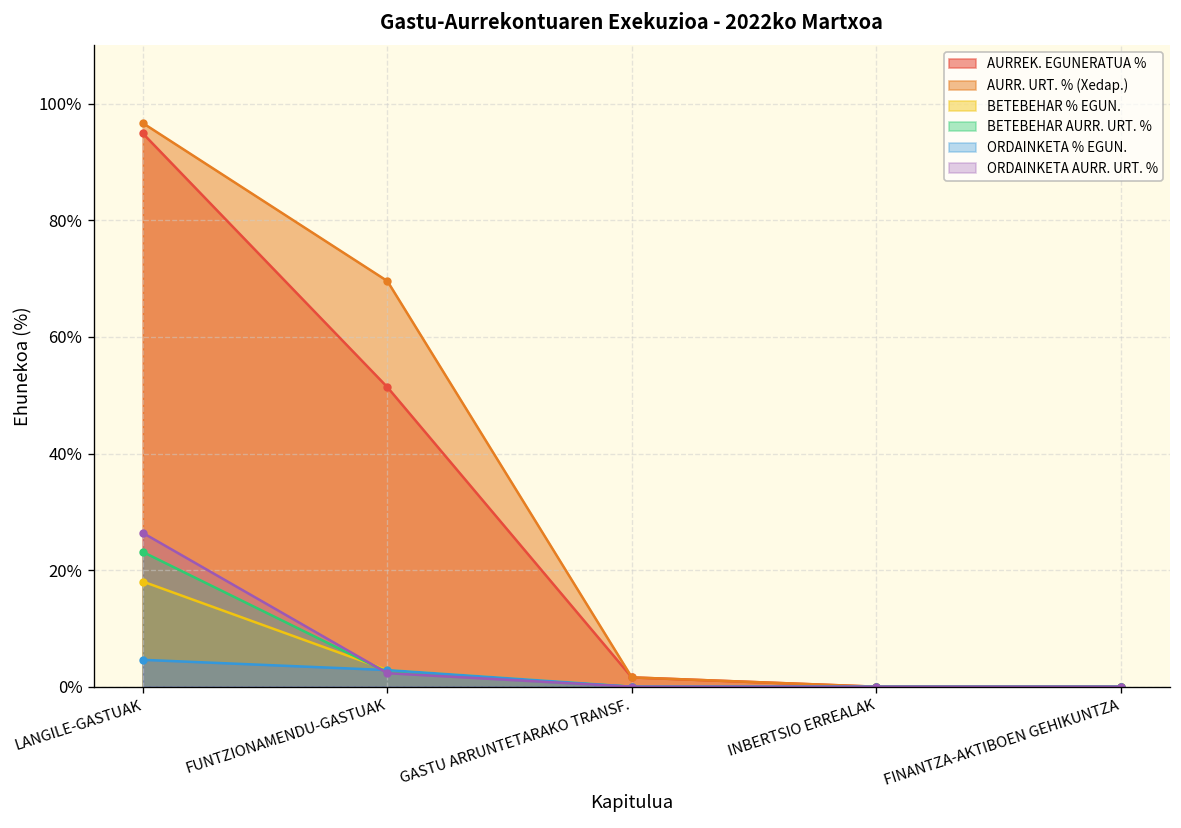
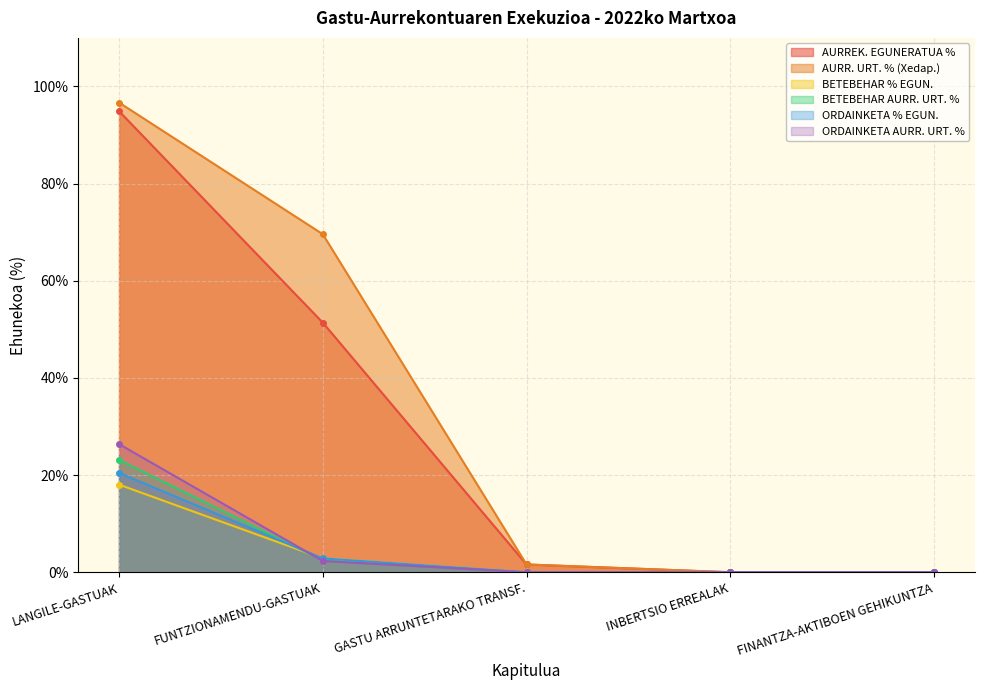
ORDAINKETA % EGUN., LANGILE-GASTUAK: 5% -> 20%
